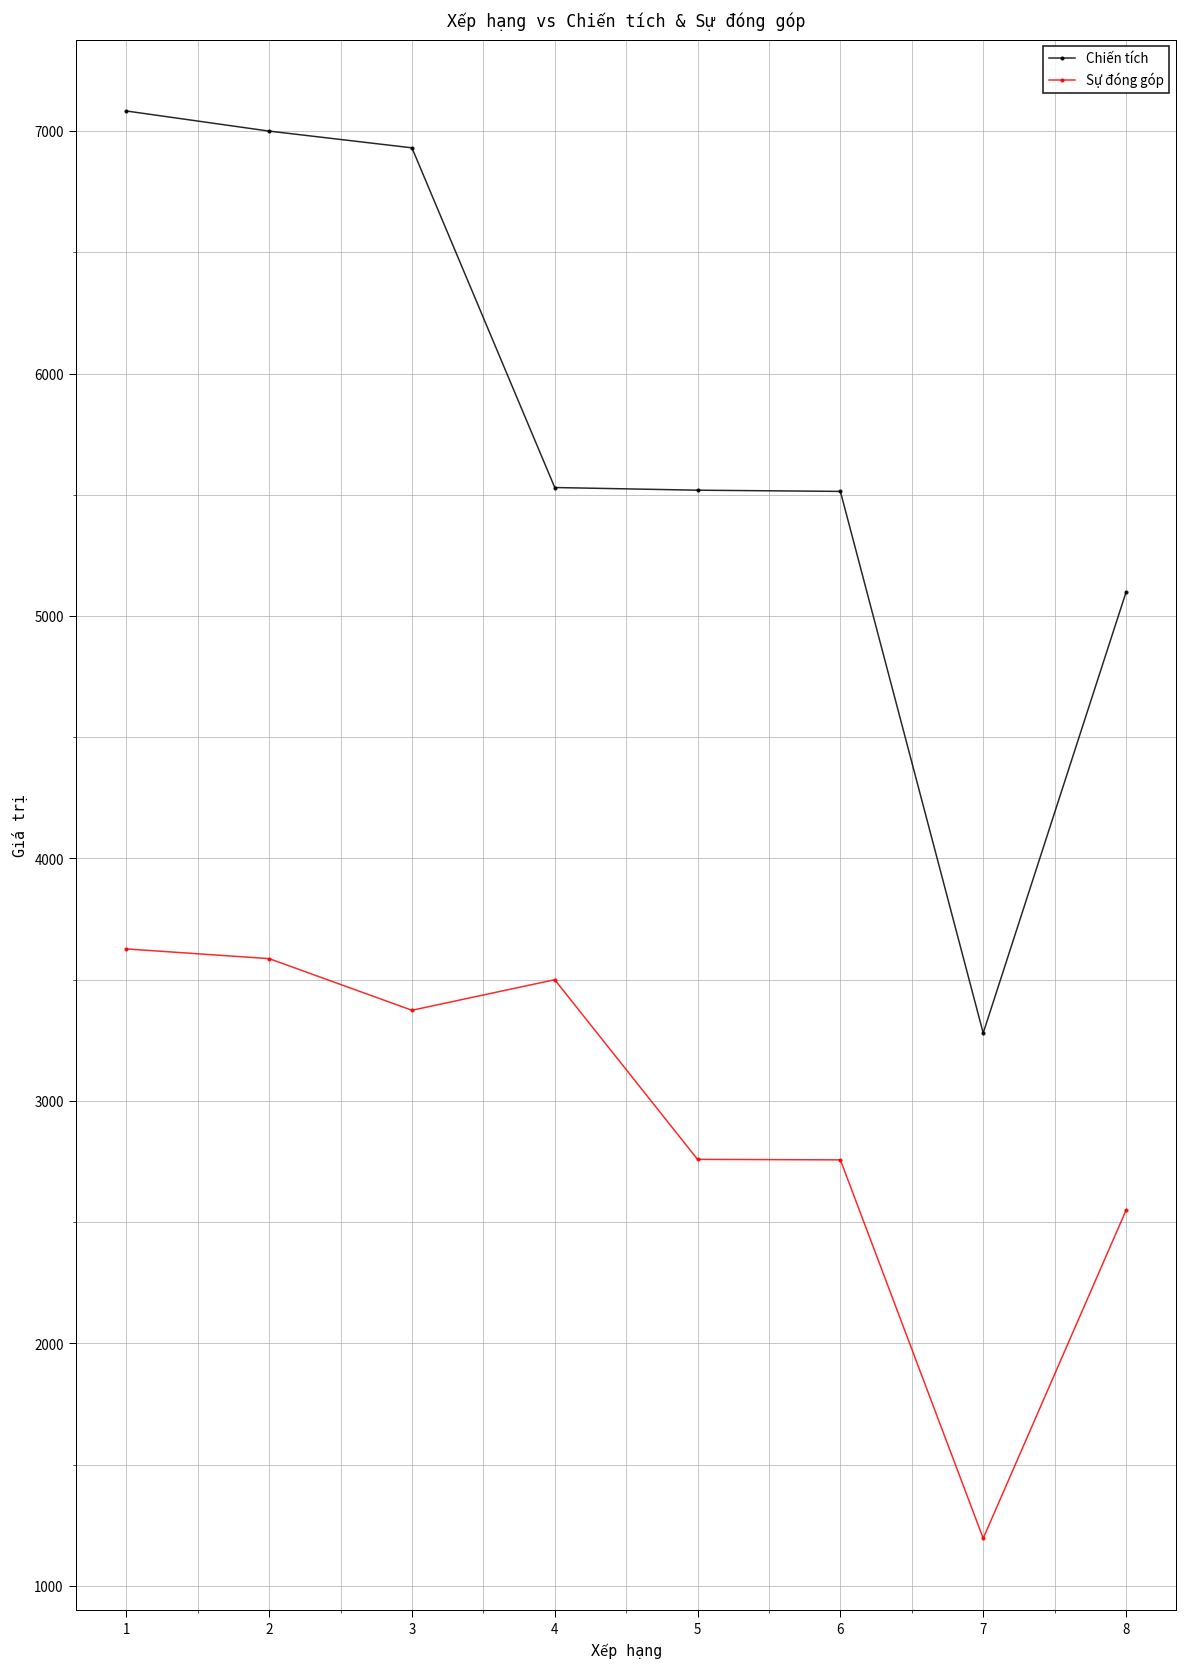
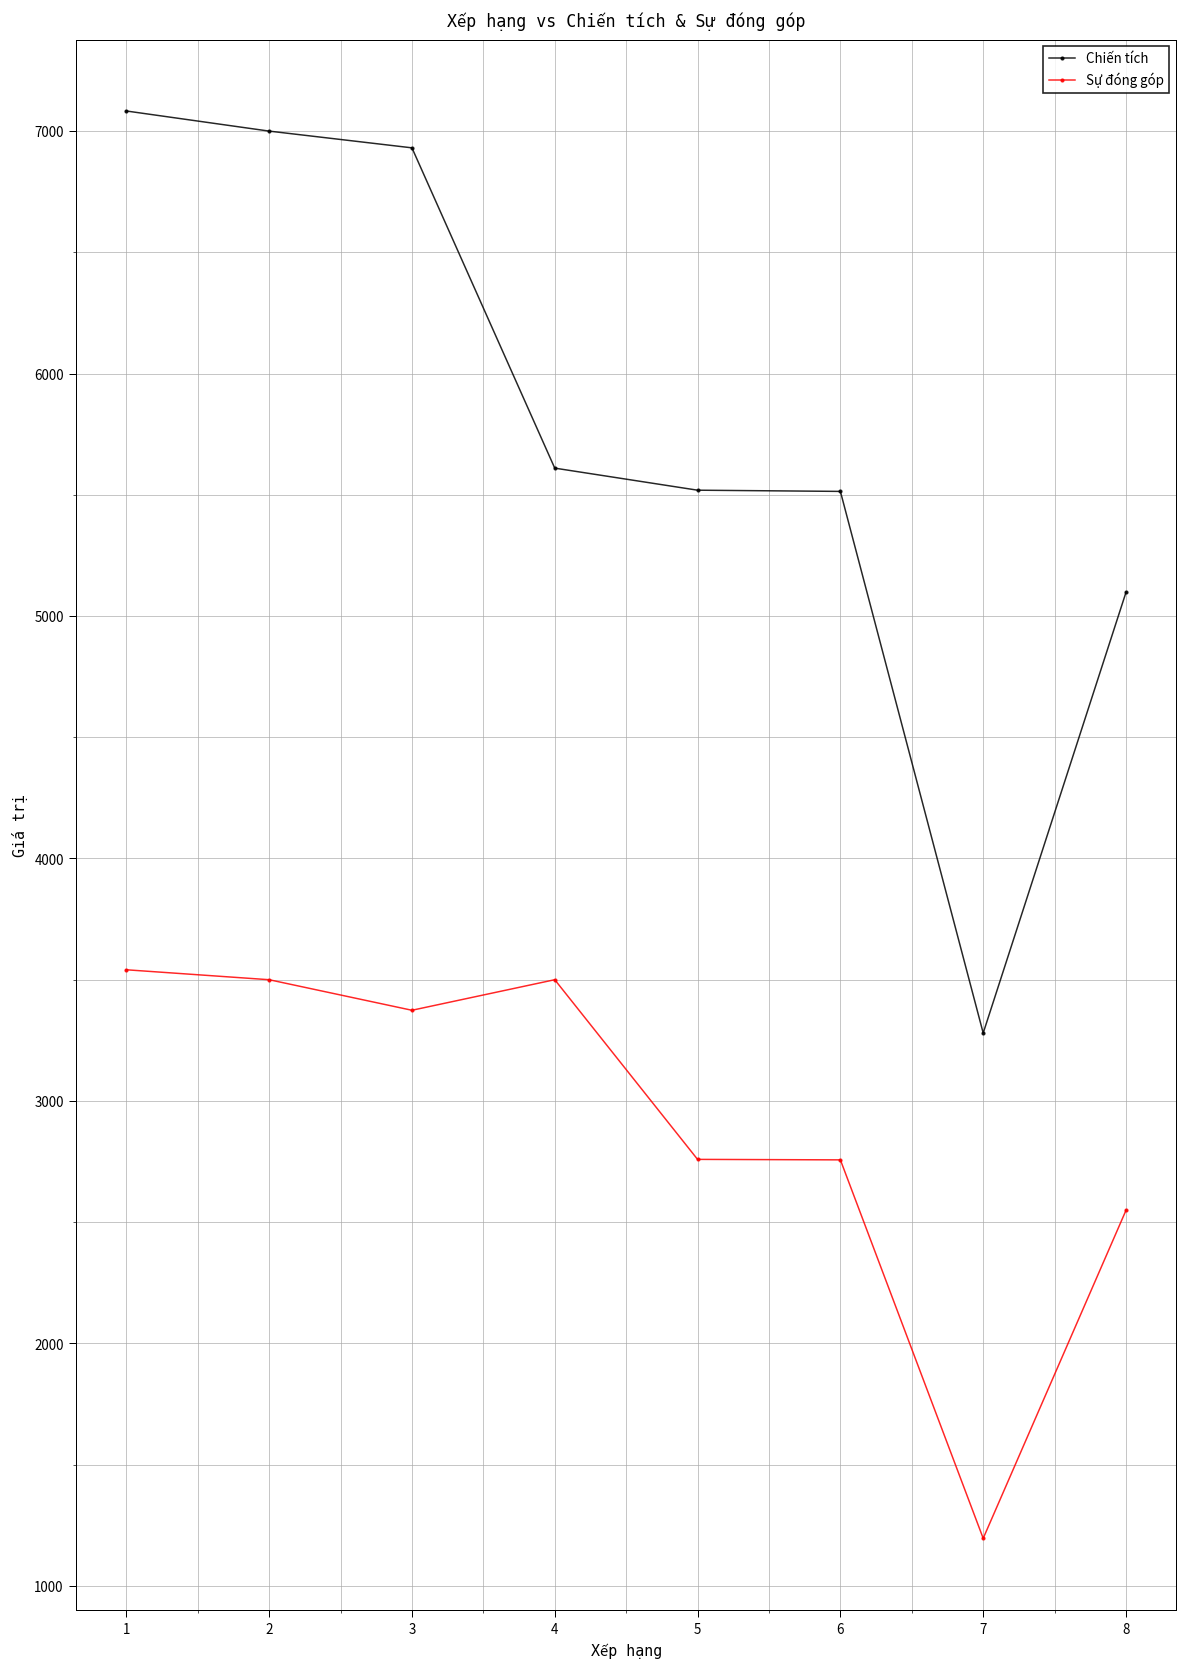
Sự đóng góp, 1: 3630 -> 3540
Sự đóng góp, 2: 3590 -> 3500
Chiến tích, 4: 5530 -> 5610
